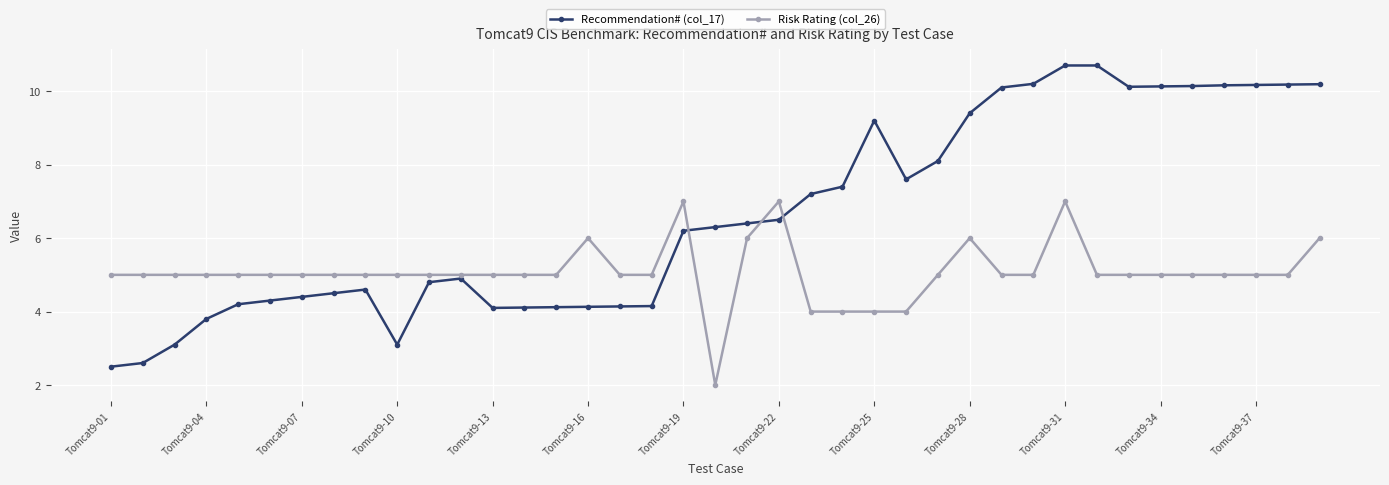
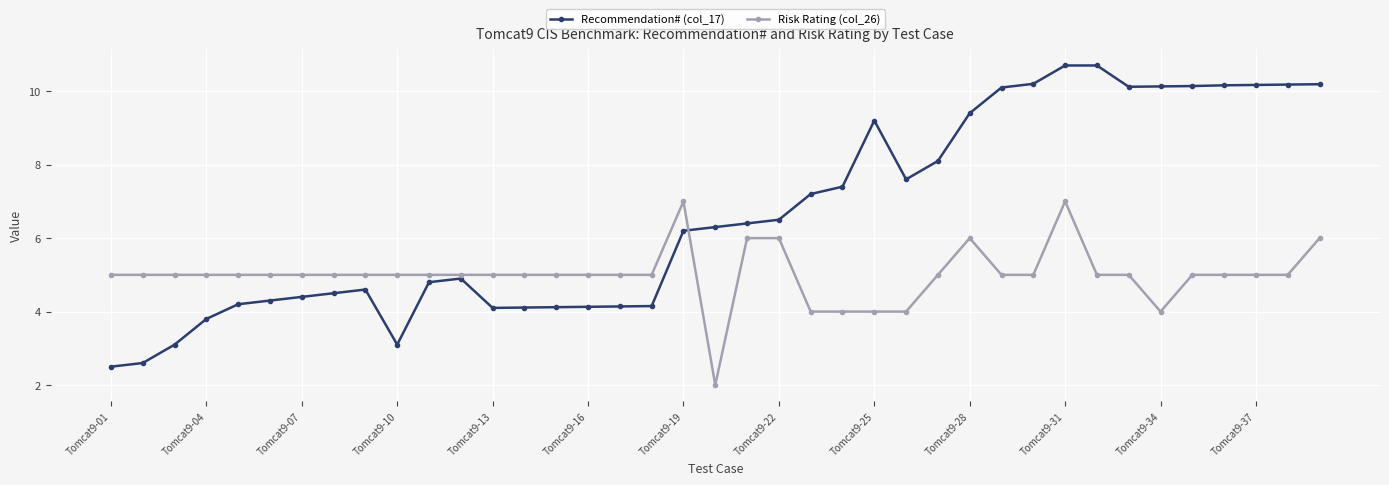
Risk Rating (col_26), Tomcat9-16: 6 -> 5
Risk Rating (col_26), Tomcat9-22: 7 -> 6
Risk Rating (col_26), Tomcat9-34: 5 -> 4
